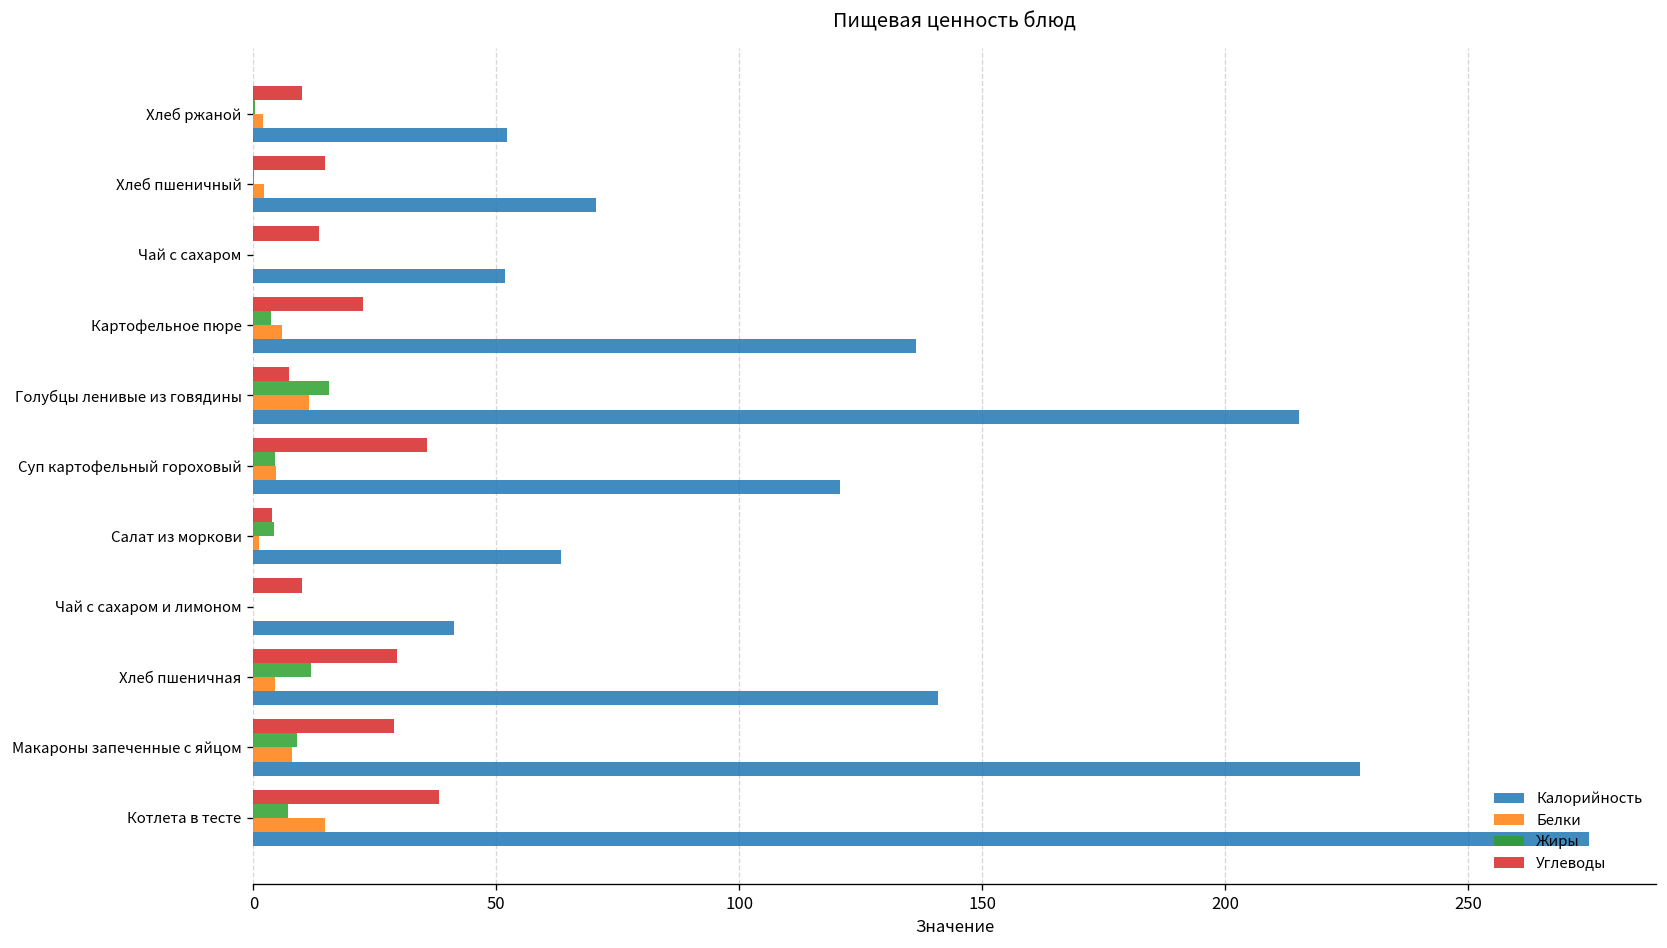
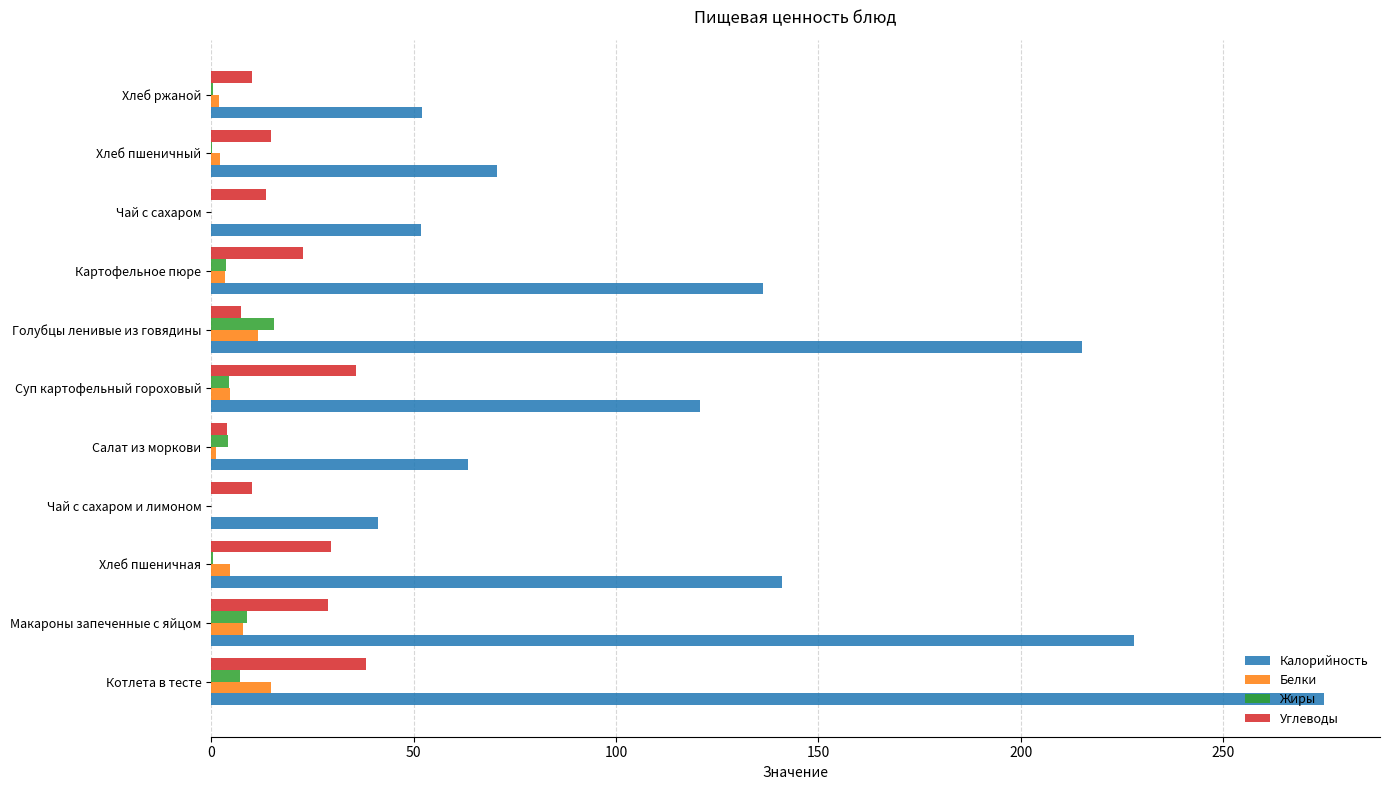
Белки, Картофельное пюре: 6 -> 3
Жиры, Хлеб пшеничная: 12 -> 0
